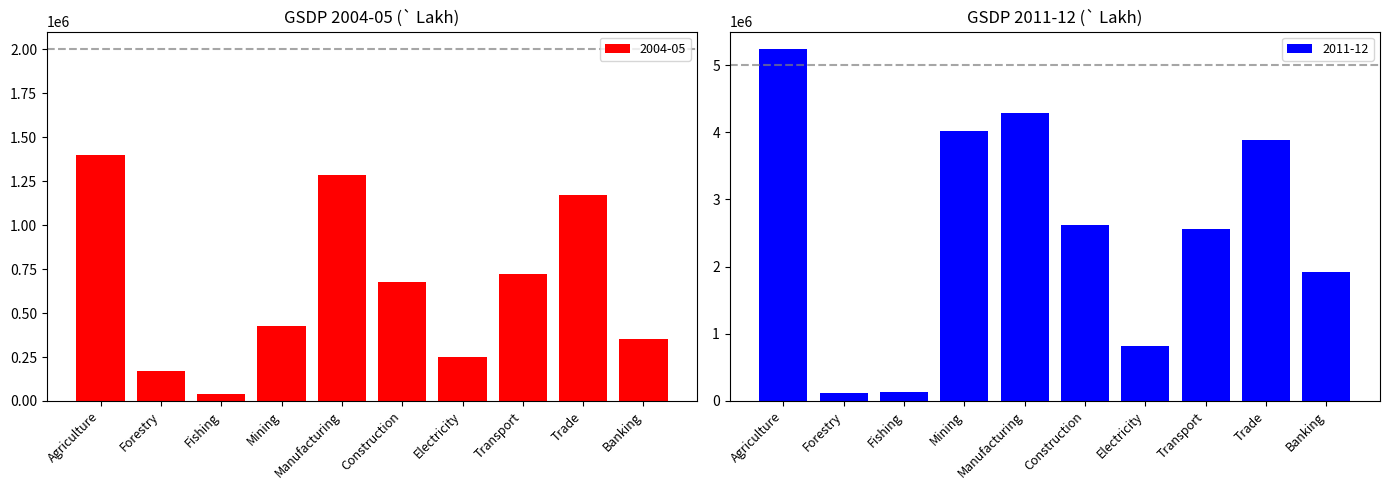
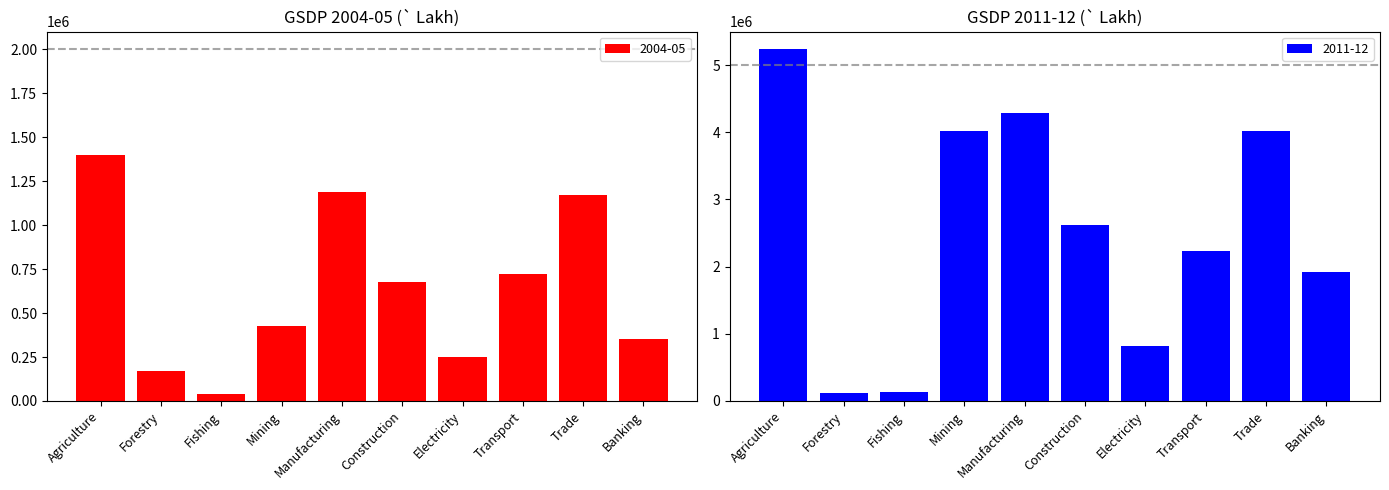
GSDP 2004-05 (` Lakh), Manufacturing: 1280000 -> 1190000
GSDP 2011-12 (` Lakh), Transport: 2600000 -> 2200000
GSDP 2011-12 (` Lakh), Trade: 3900000 -> 4000000
